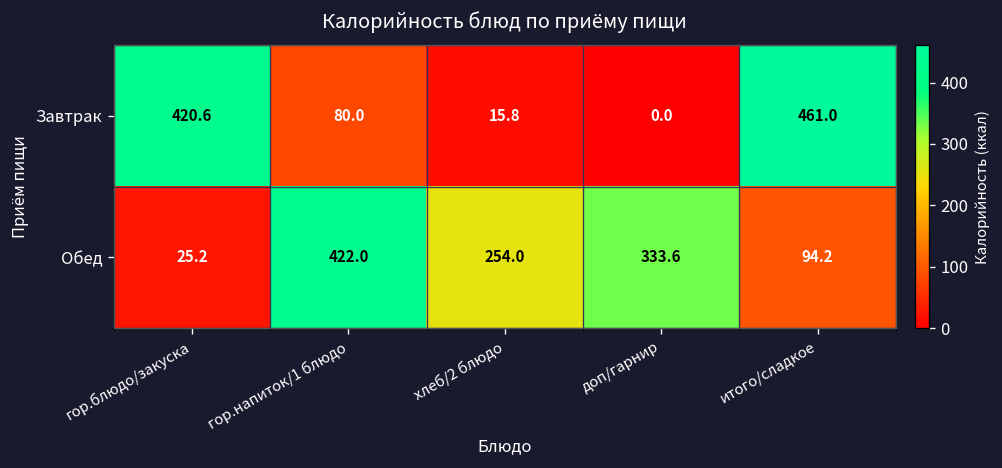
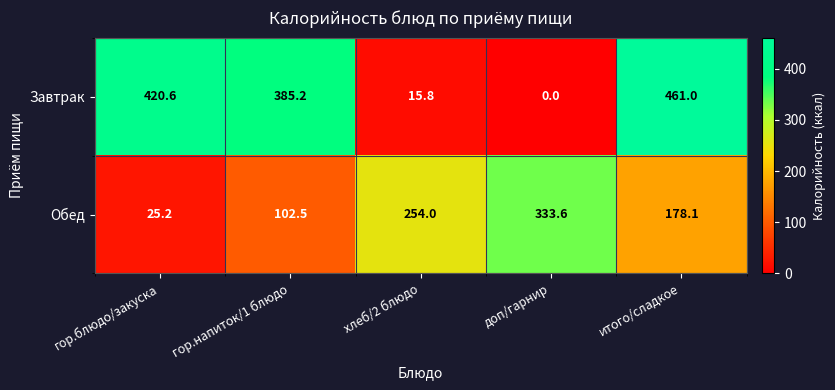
Завтрак, гор.напиток/1 блюдо: 80.0 -> 385.2
Обед, гор.напиток/1 блюдо: 422.0 -> 102.5
Обед, итого/сладкое: 94.2 -> 178.1
